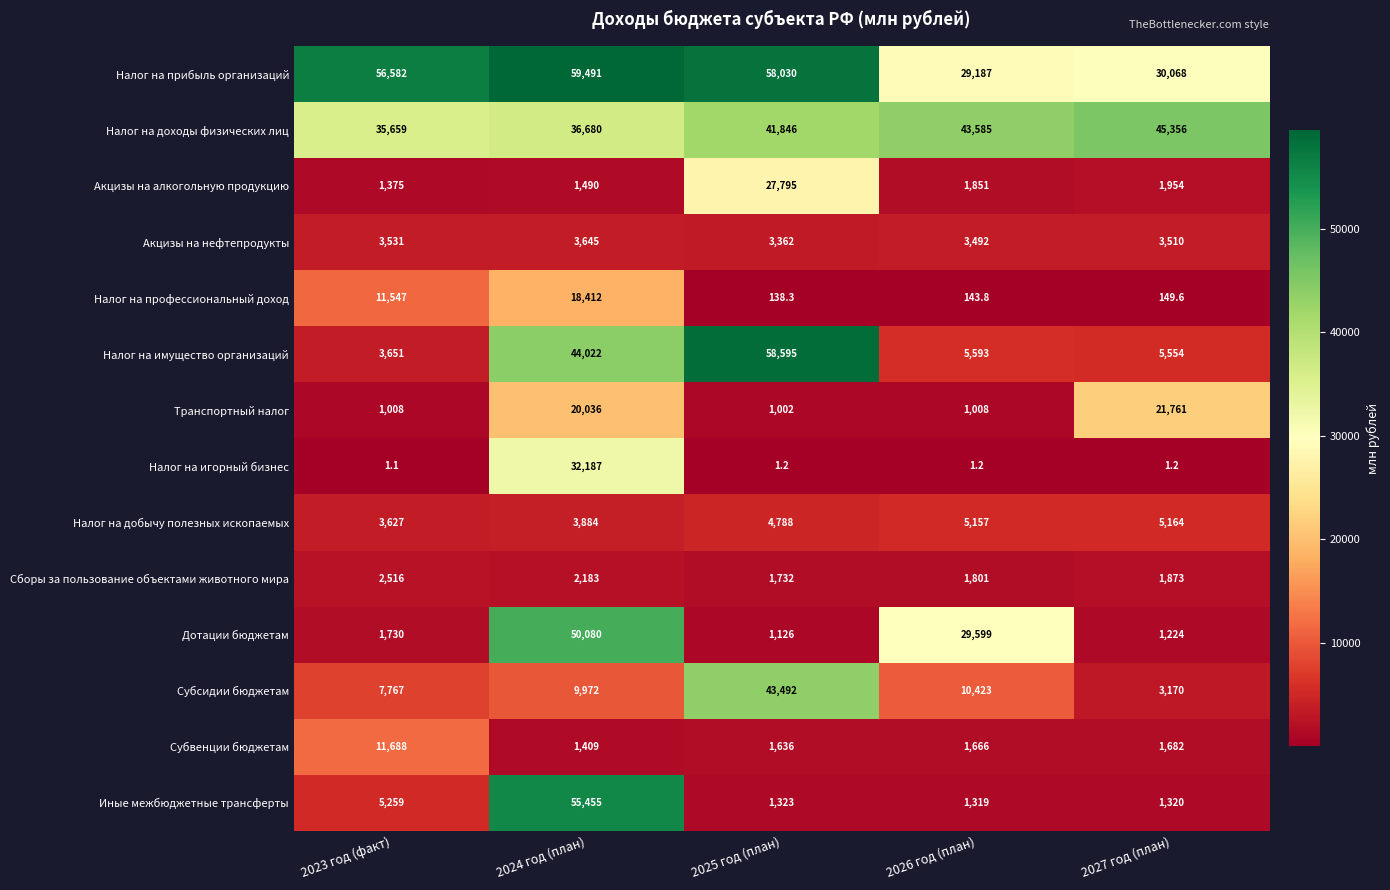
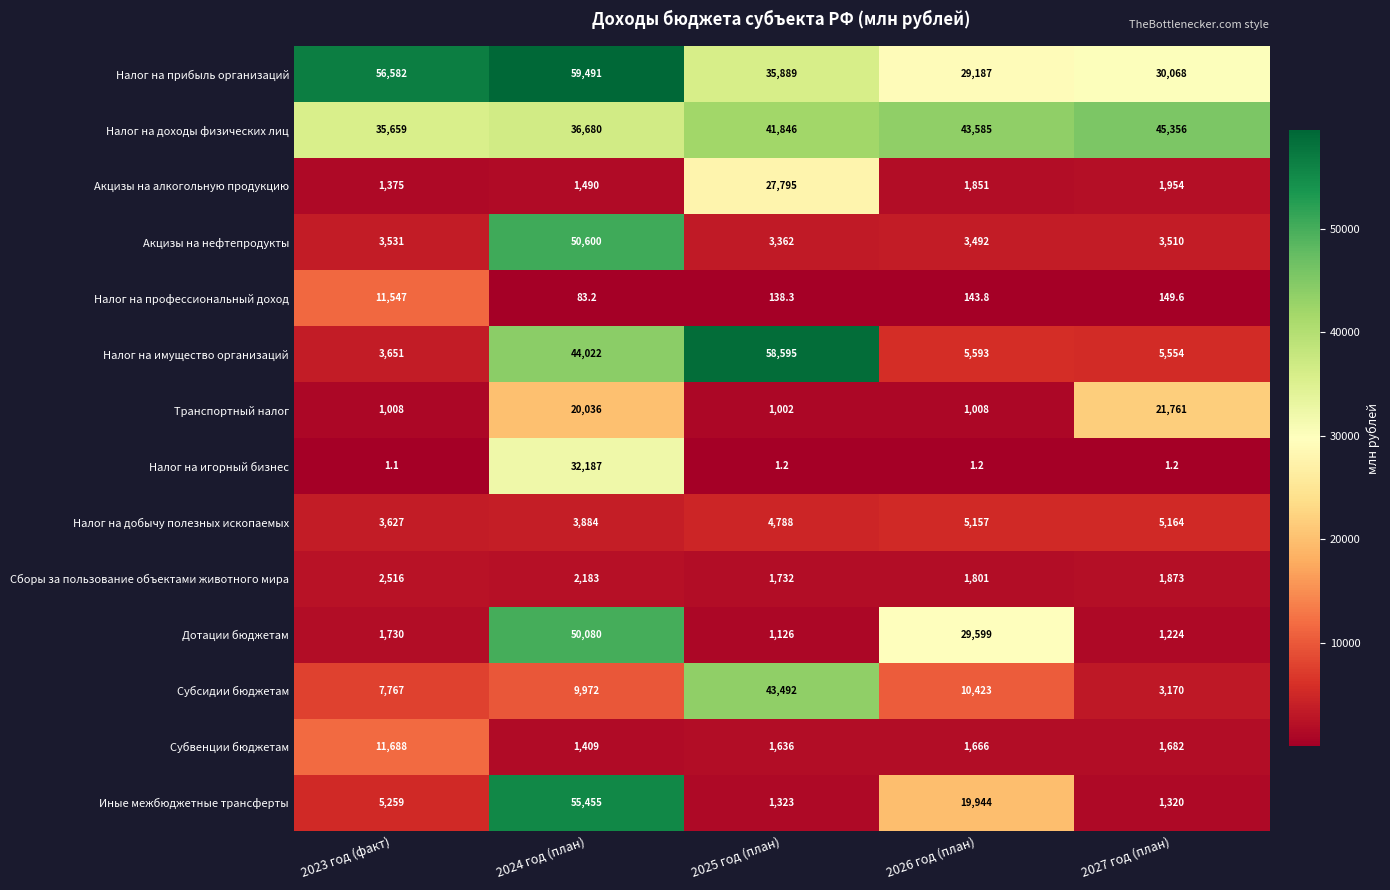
Налог на прибыль организаций, 2025 год (план): 58,030 -> 35,889
Акцизы на нефтепродукты, 2024 год (план): 3,645 -> 50,600
Налог на профессиональный доход, 2024 год (план): 18,412 -> 83.2
Иные межбюджетные трансферты, 2026 год (план): 1,319 -> 19,944
